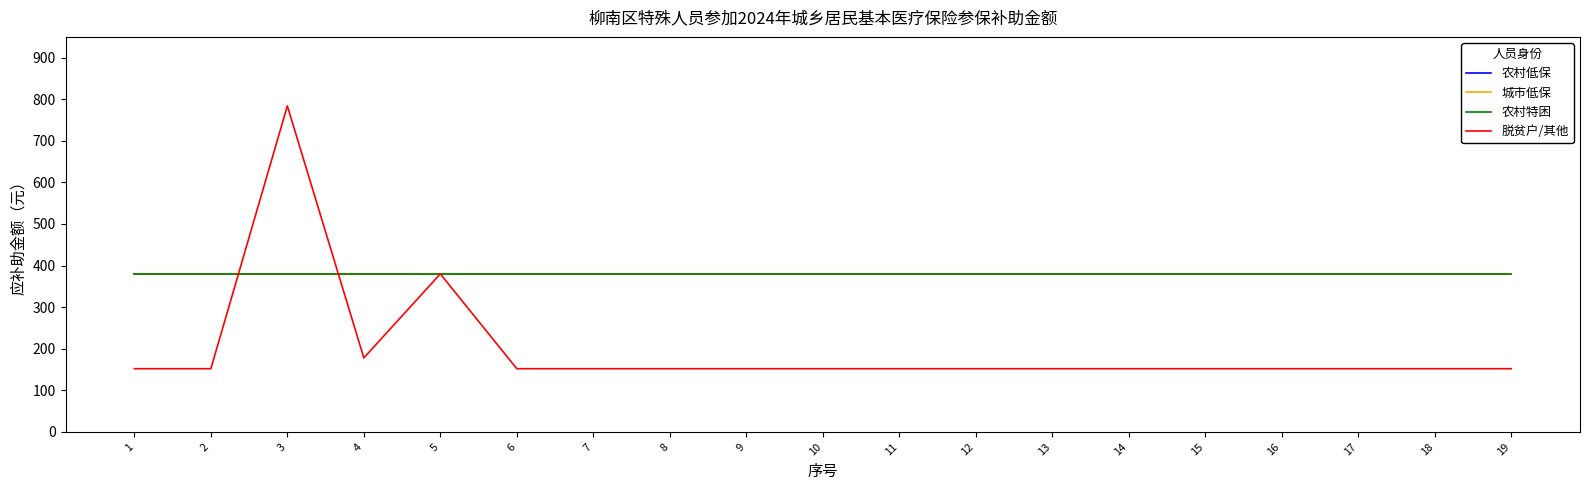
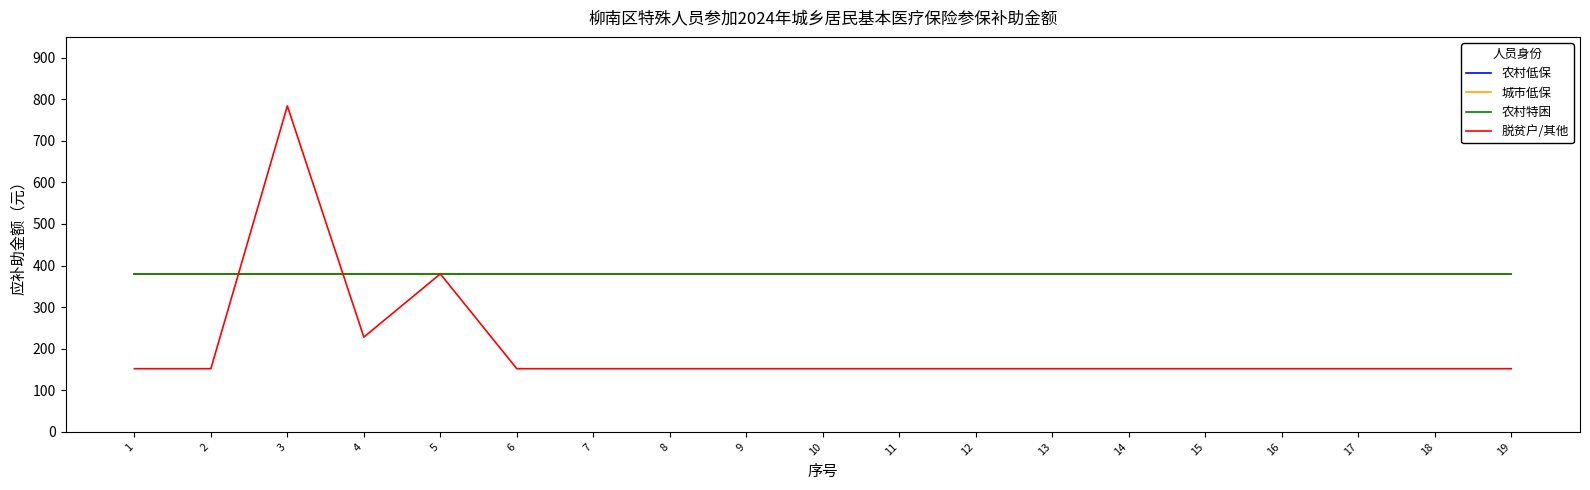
脱贫户/其他, 4: 180 -> 230
